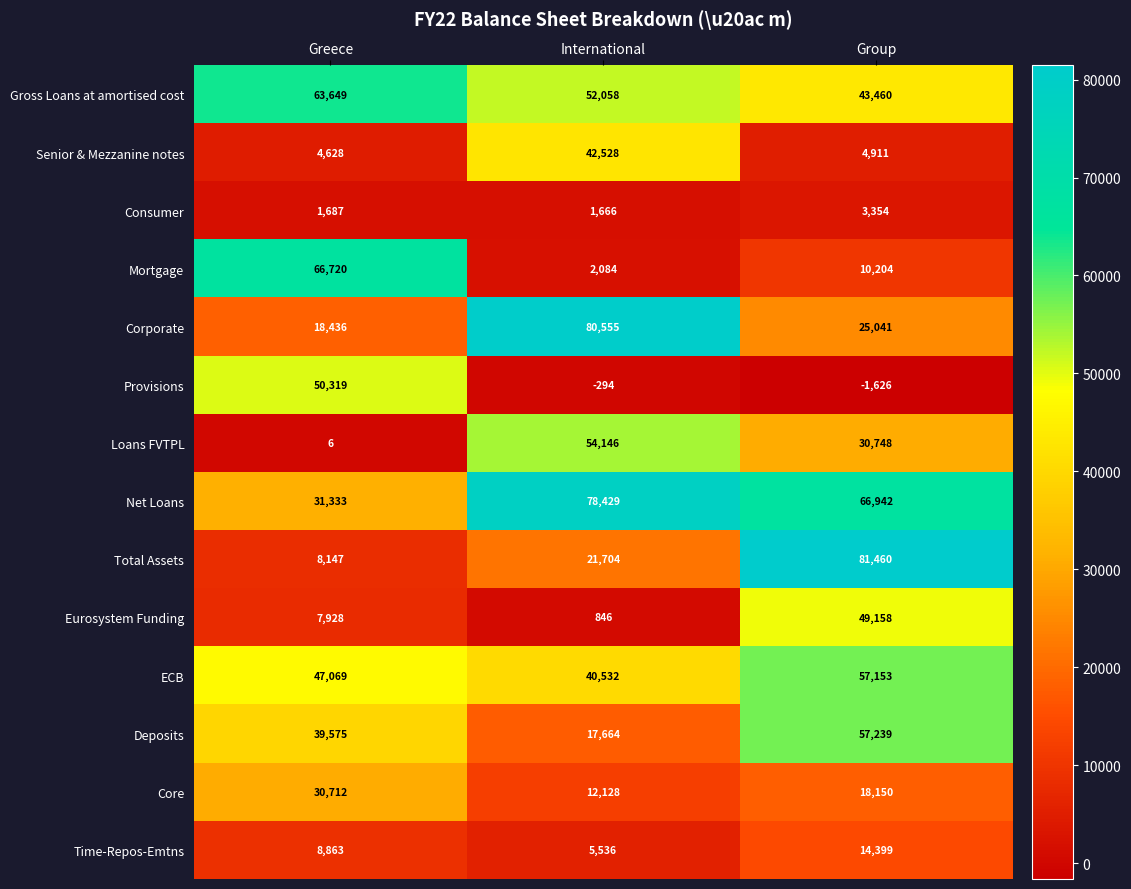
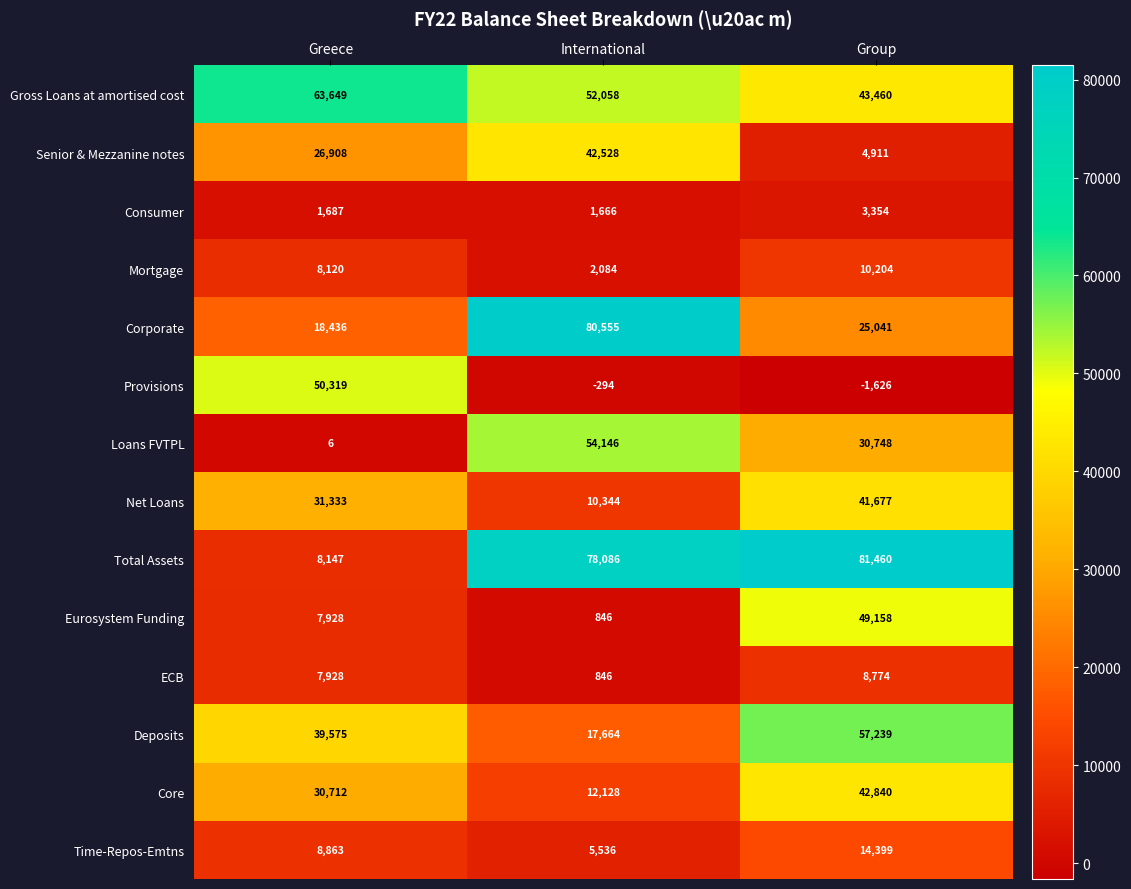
Senior & Mezzanine notes, Greece: 4,628 -> 26,908
Mortgage, Greece: 66,720 -> 8,120
Net Loans, International: 78,429 -> 10,344
Net Loans, Group: 66,942 -> 41,677
Total Assets, International: 21,704 -> 78,086
ECB, Greece: 47,069 -> 7,928
ECB, International: 40,532 -> 846
ECB, Group: 57,153 -> 8,774
Core, Group: 18,150 -> 42,840
